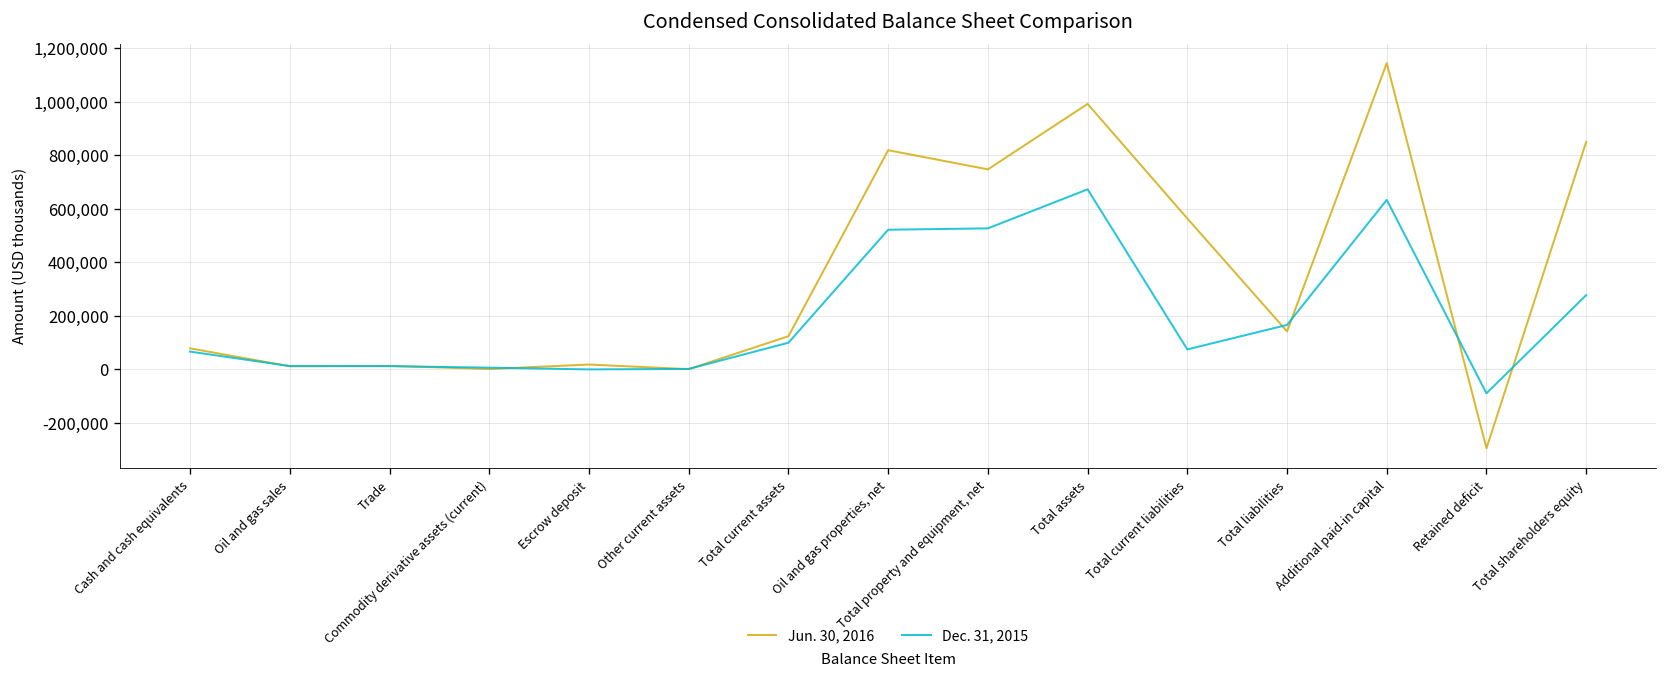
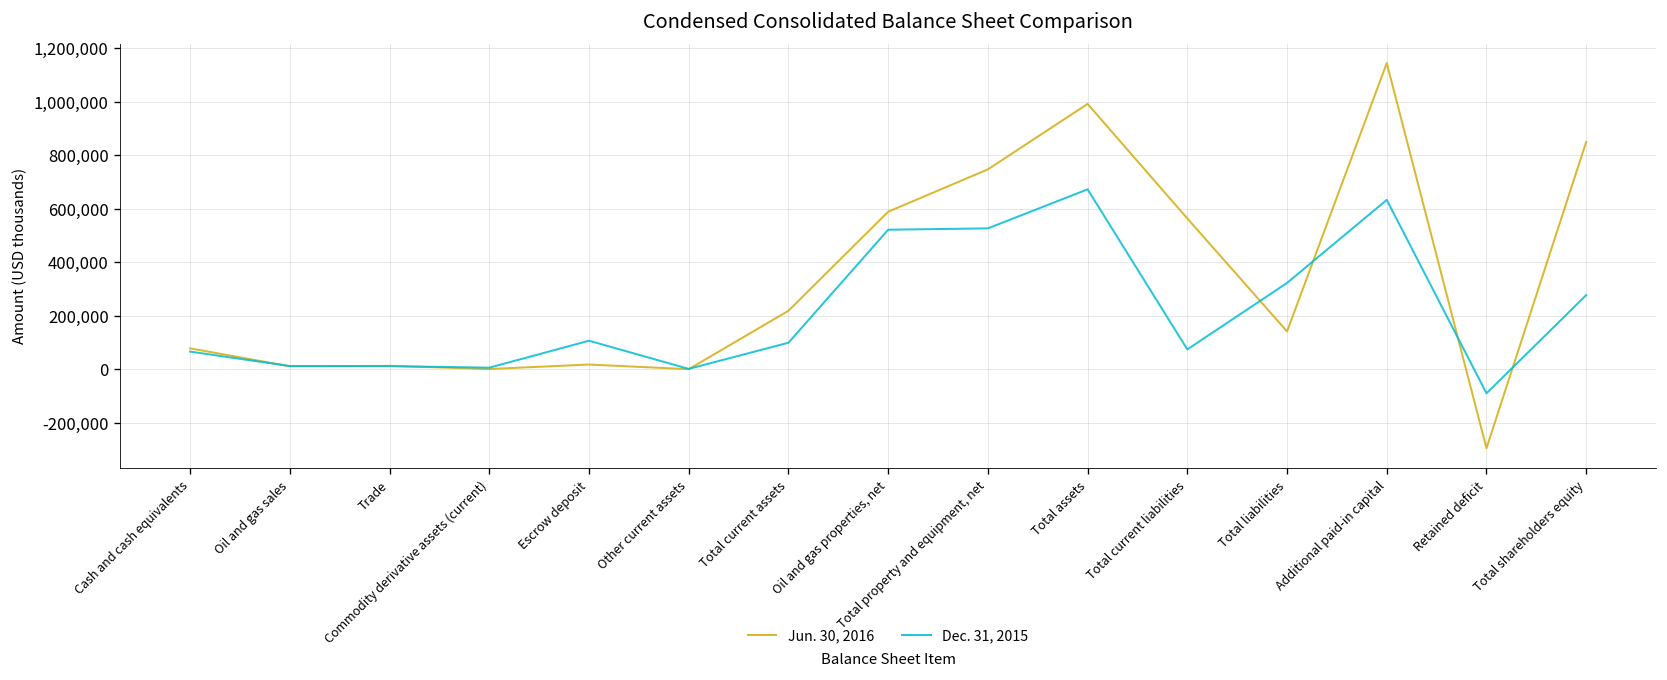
Dec. 31, 2015, Escrow deposit: 0 -> 110,000
Jun. 30, 2016, Total current assets: 120,000 -> 220,000
Jun. 30, 2016, Oil and gas properties, net: 820,000 -> 590,000
Dec. 31, 2015, Total liabilities: 170,000 -> 320,000
